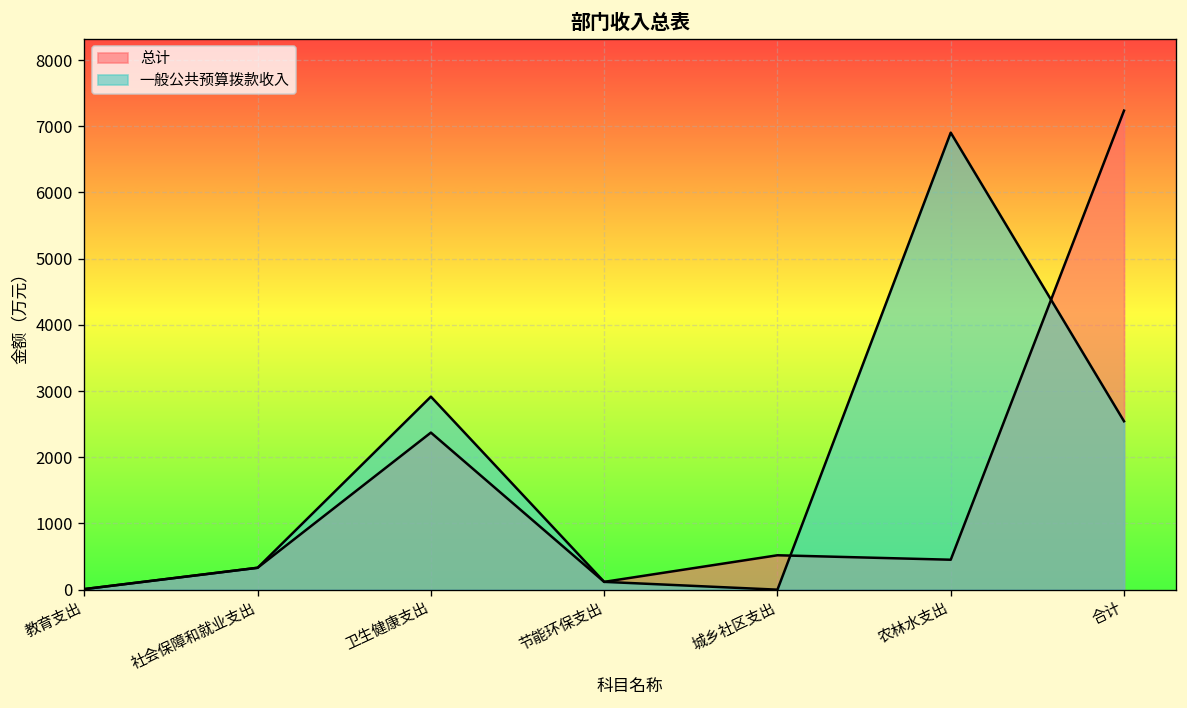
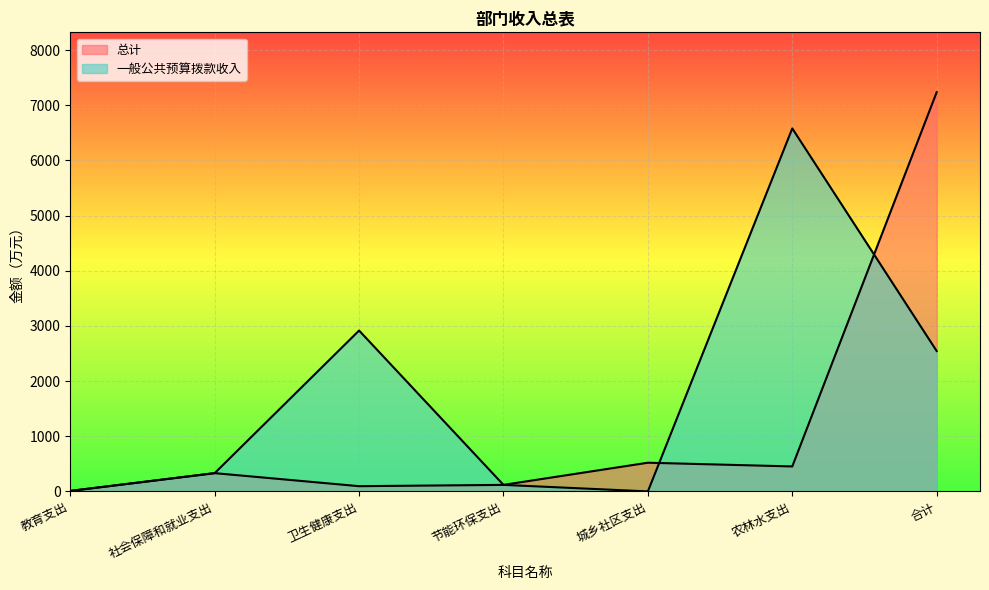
总计, 卫生健康支出: 2400 -> 100
一般公共预算拨款收入, 农林水支出: 6900 -> 6600
